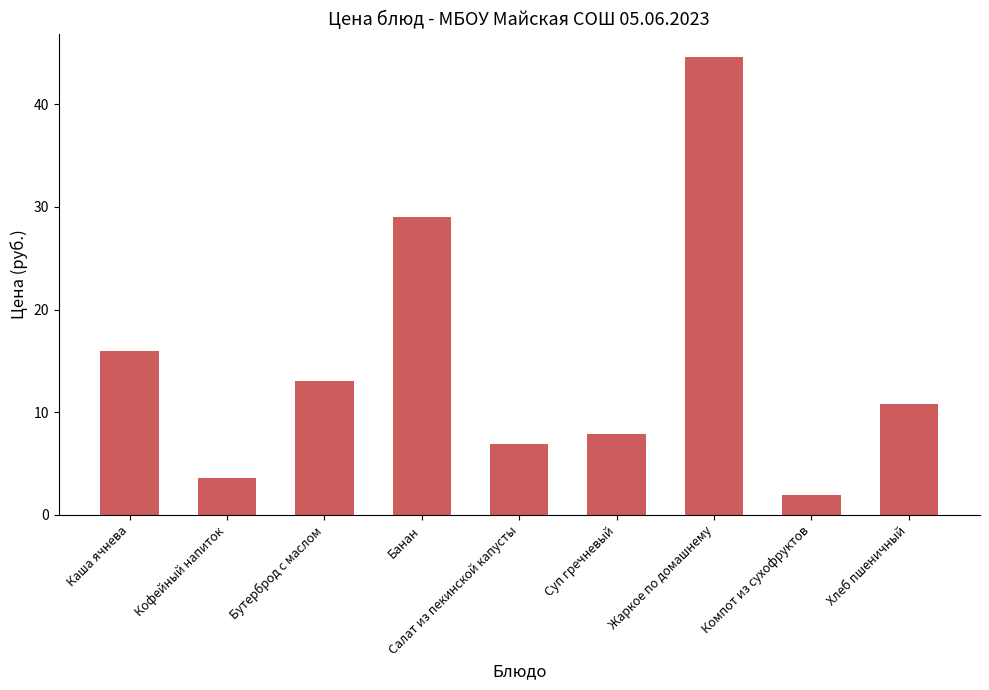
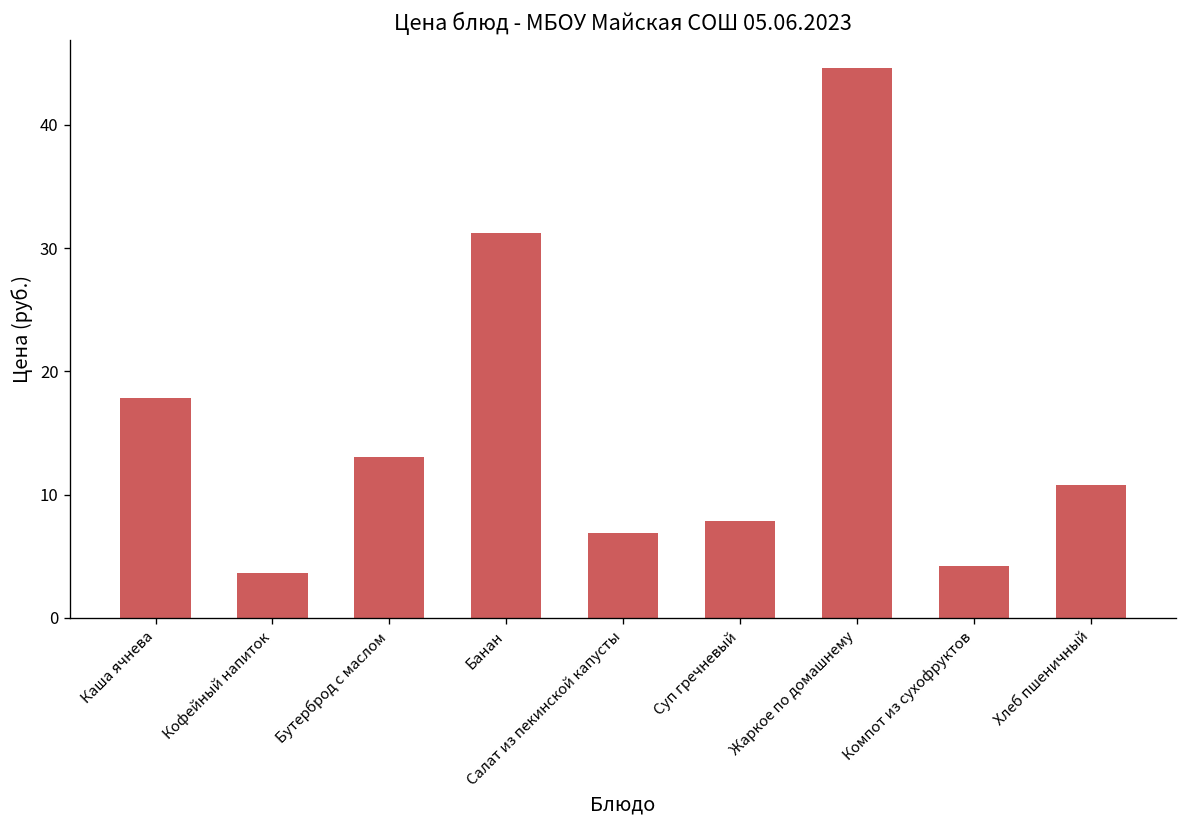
Каша ячнева: 16.0 -> 17.8
Банан: 29.0 -> 31.2
Компот из сухофруктов: 1.9 -> 4.2
